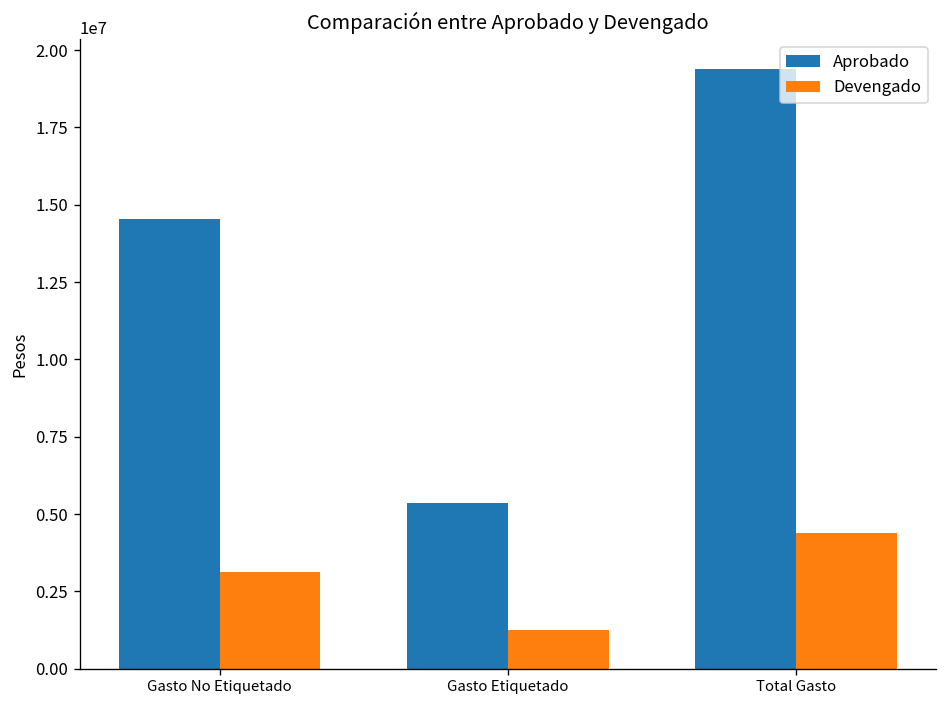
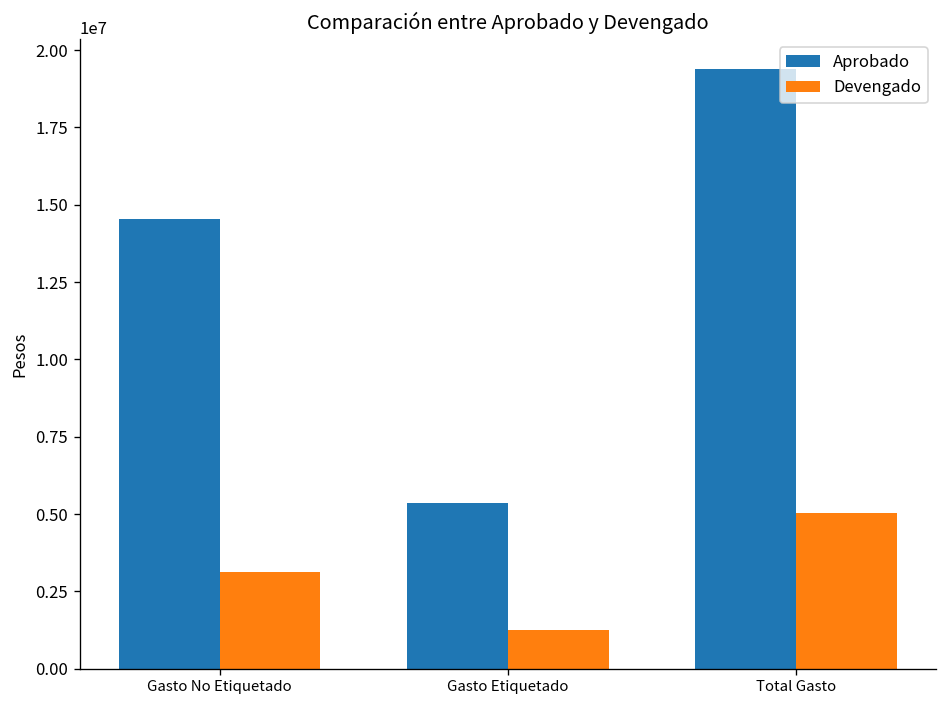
Devengado, Total Gasto: 4400000 -> 5000000
